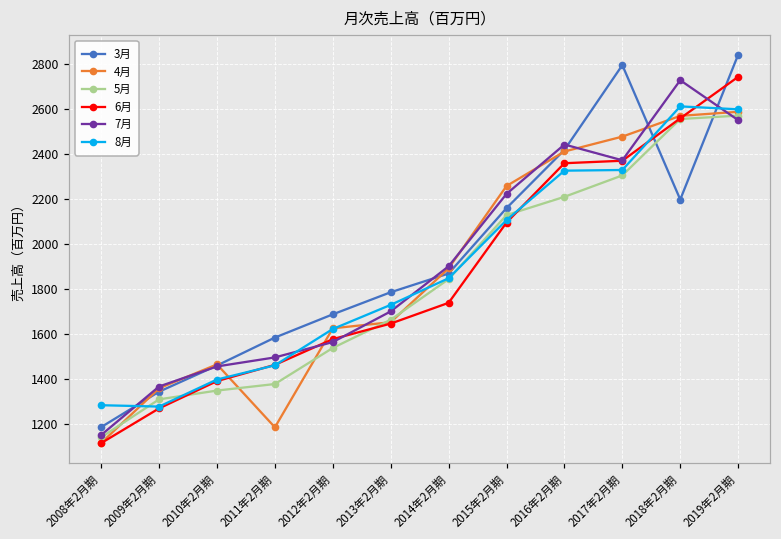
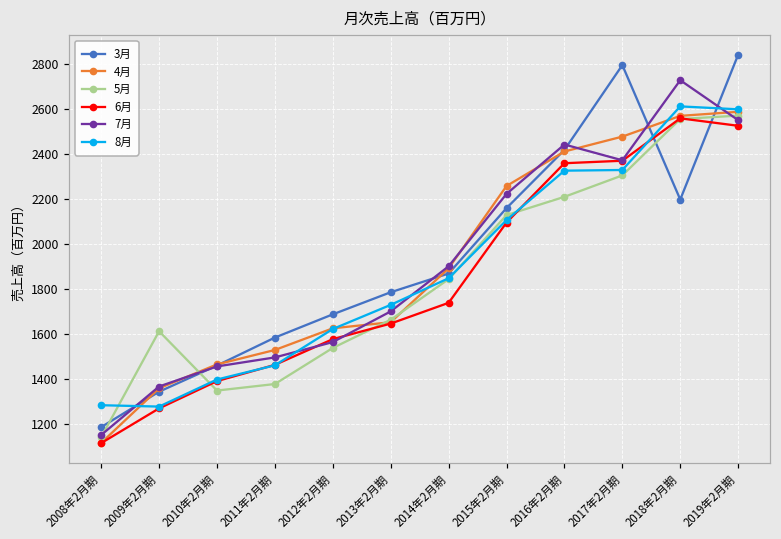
5月, 2009年2月期: 1310 -> 1610
4月, 2011年2月期: 1190 -> 1530
6月, 2019年2月期: 2740 -> 2520
